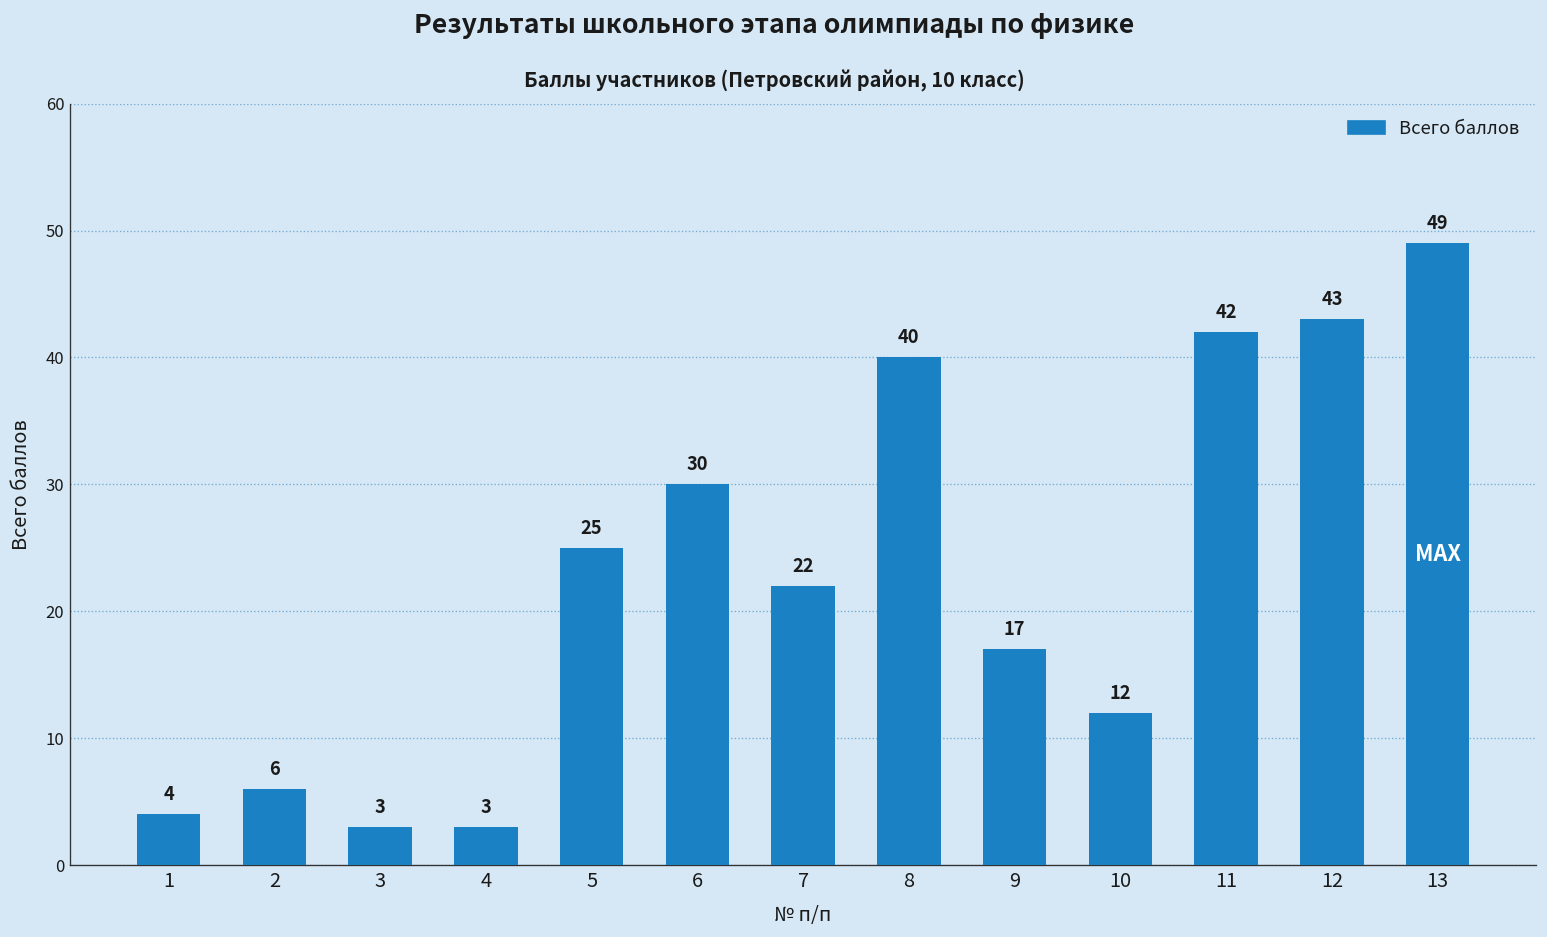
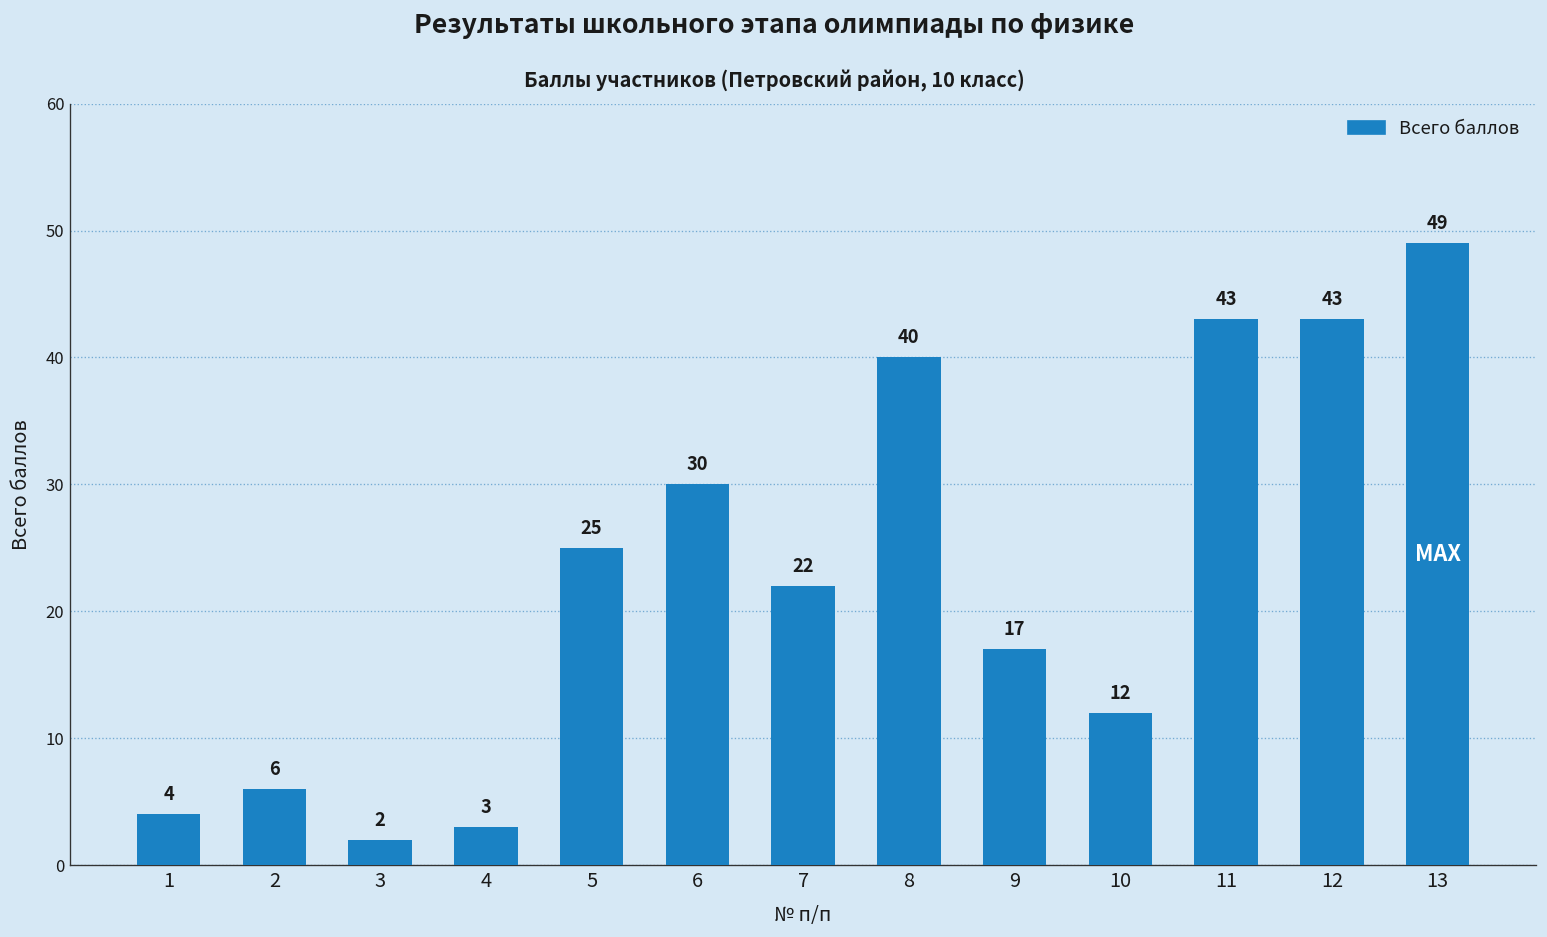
3: 3 -> 2
11: 42 -> 43
